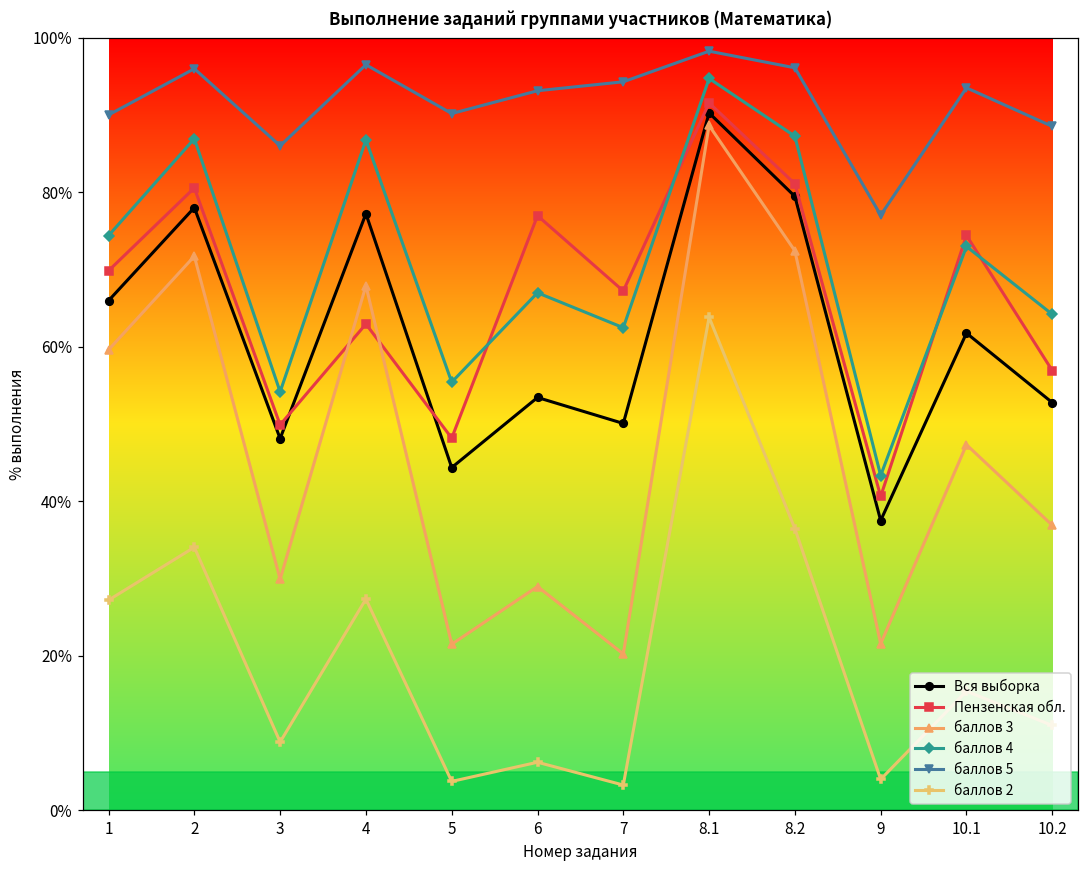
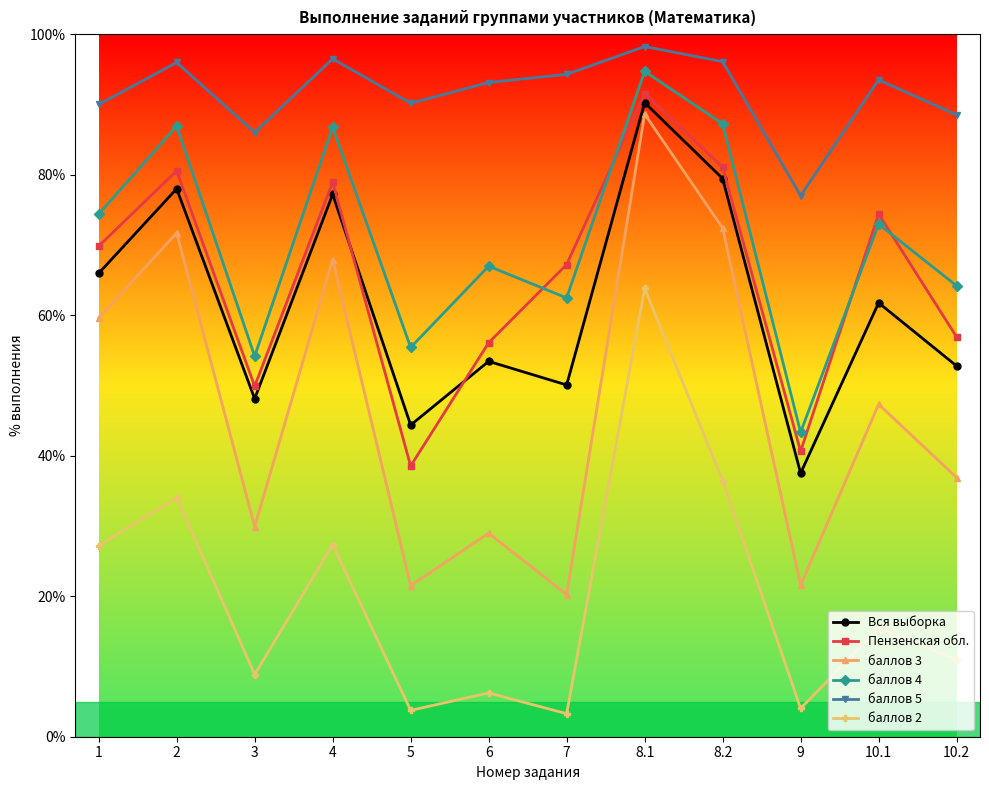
Пензенская обл., 4: 63% -> 79%
Пензенская обл., 5: 48% -> 39%
Пензенская обл., 6: 77% -> 56%
